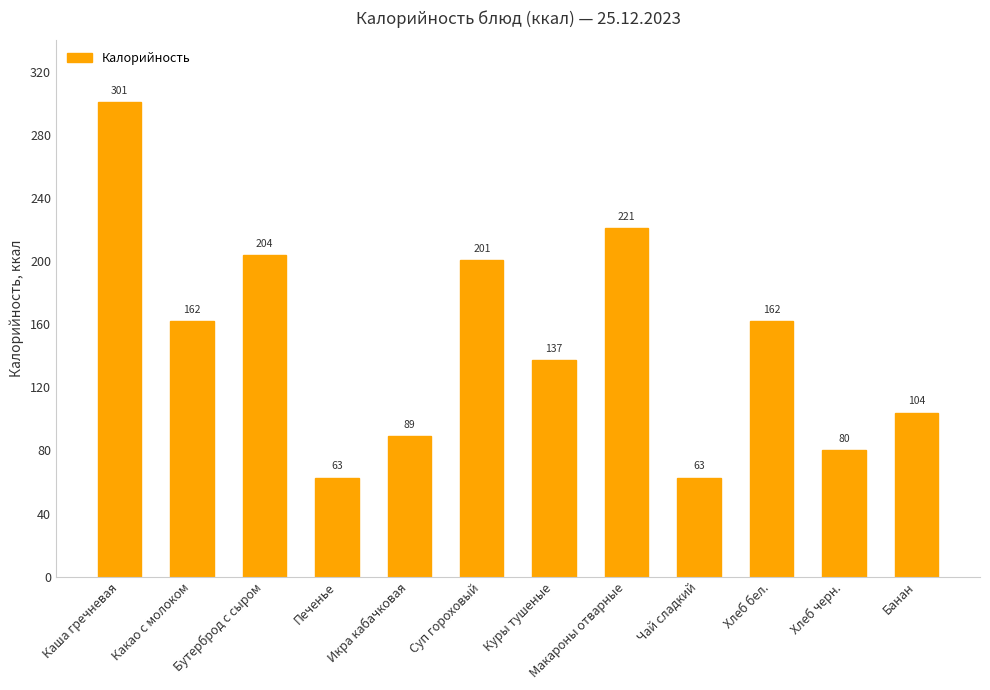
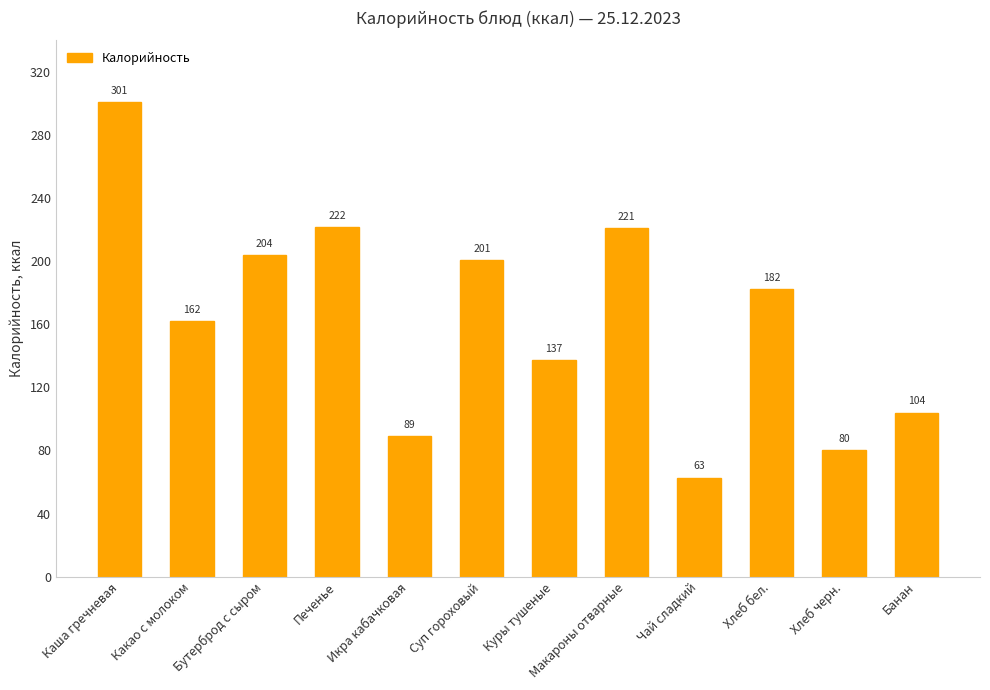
Печенье: 63 -> 222
Хлеб бел.: 162 -> 182
